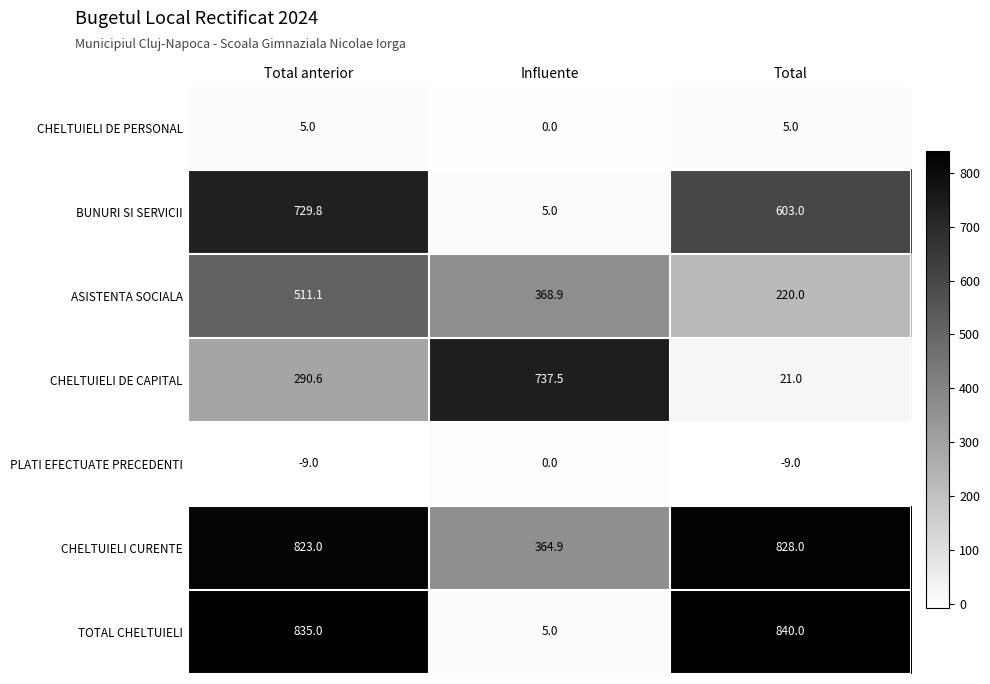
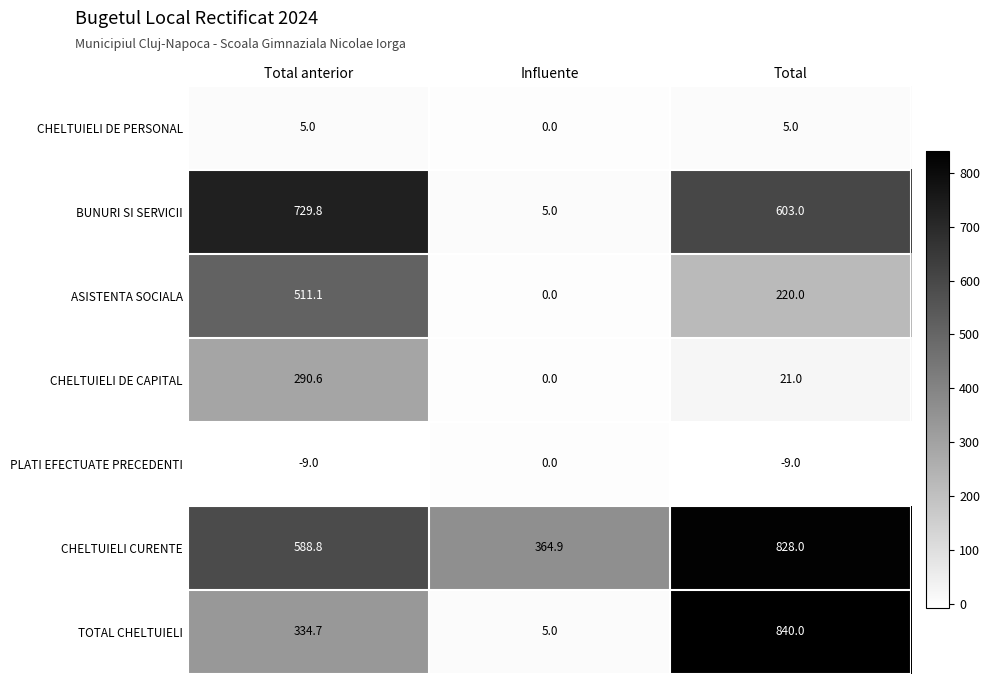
ASISTENTA SOCIALA, Influente: 368.9 -> 0.0
CHELTUIELI DE CAPITAL, Influente: 737.5 -> 0.0
CHELTUIELI CURENTE, Total anterior: 823.0 -> 588.8
TOTAL CHELTUIELI, Total anterior: 835.0 -> 334.7
